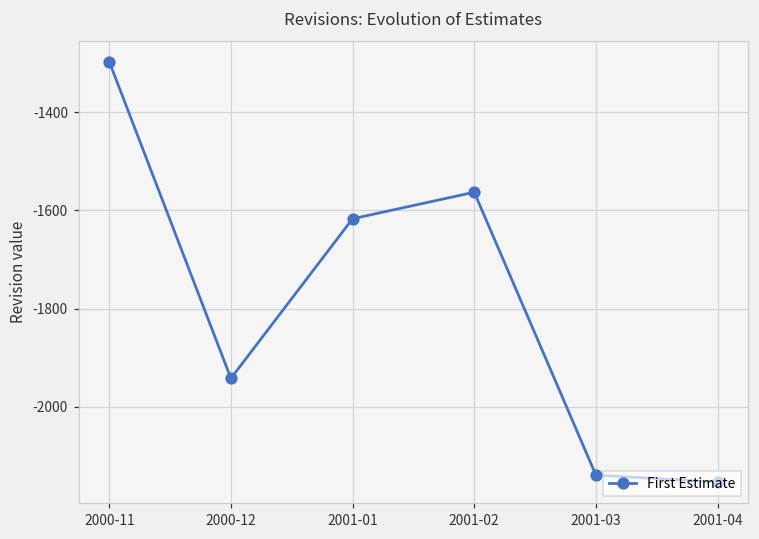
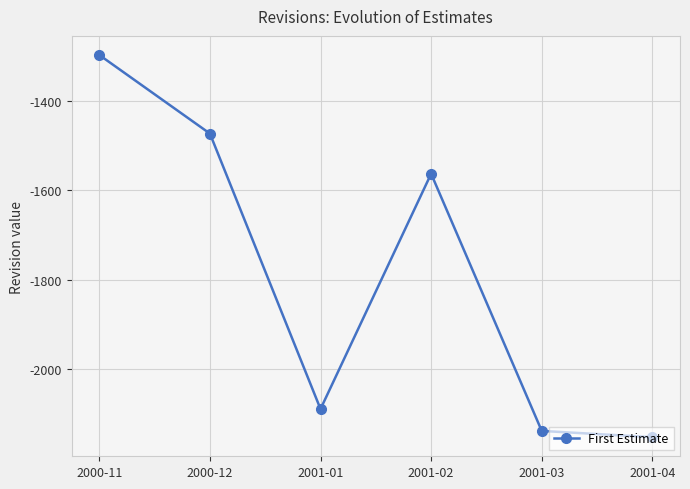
2000-12: -1940 -> -1470
2001-01: -1620 -> -2090
